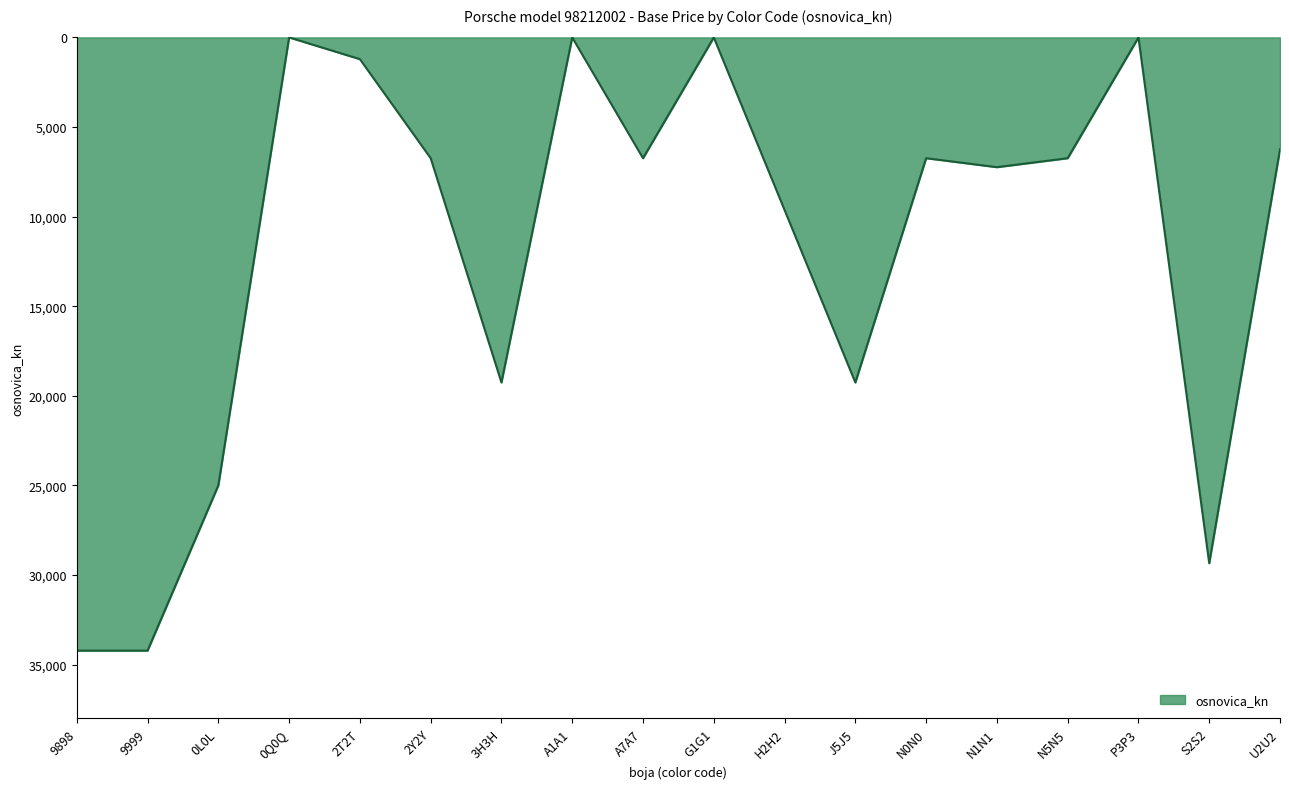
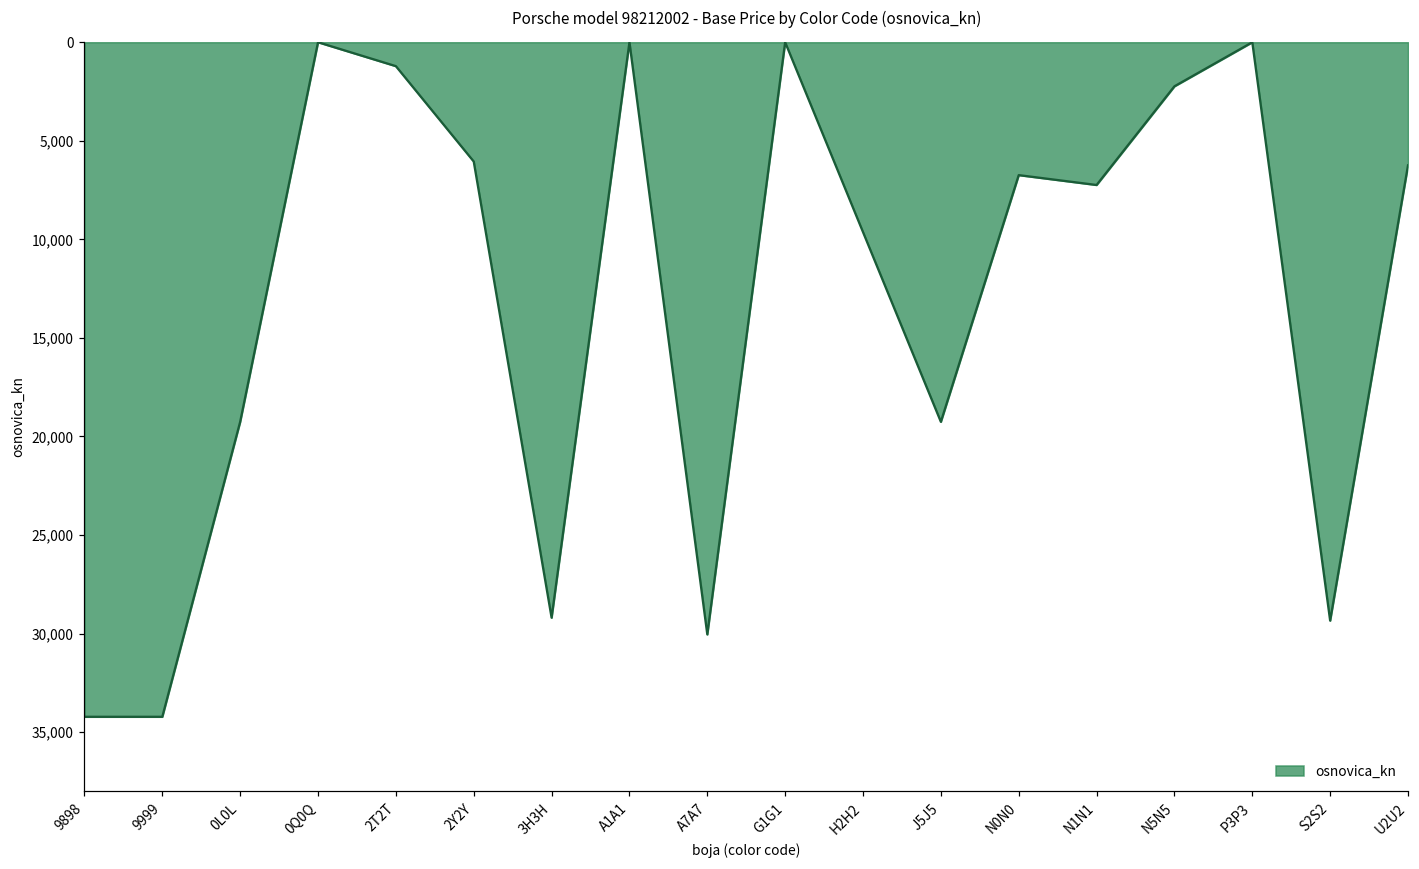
0L0L: 25,000 -> 19,300
2Y2Y: 6,700 -> 6,100
3H3H: 19,300 -> 29,200
A7A7: 6,700 -> 30,000
N5N5: 6,700 -> 2,200
